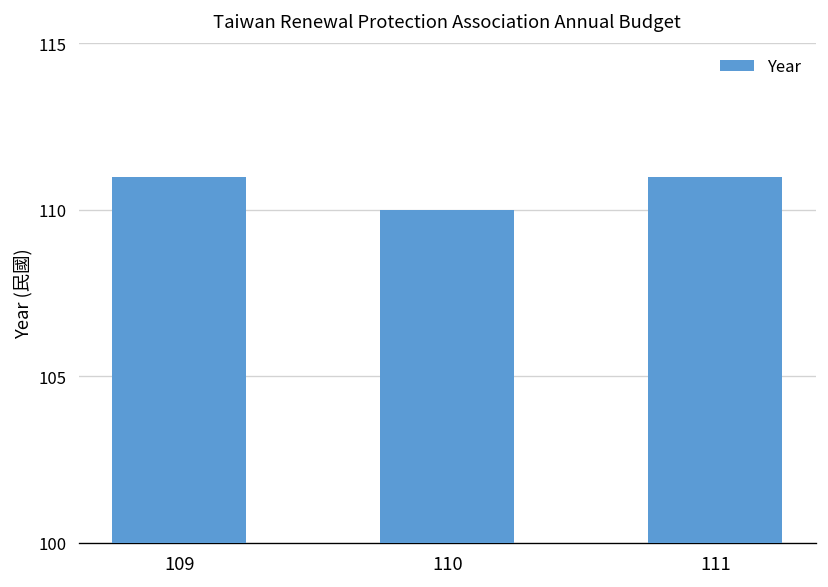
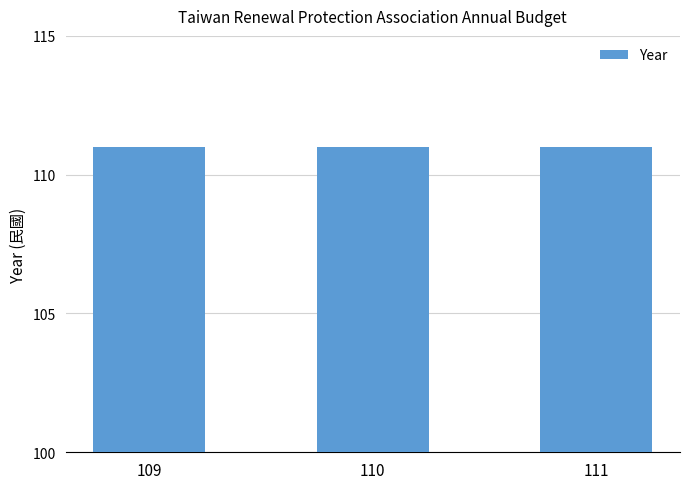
110: 110 -> 111
